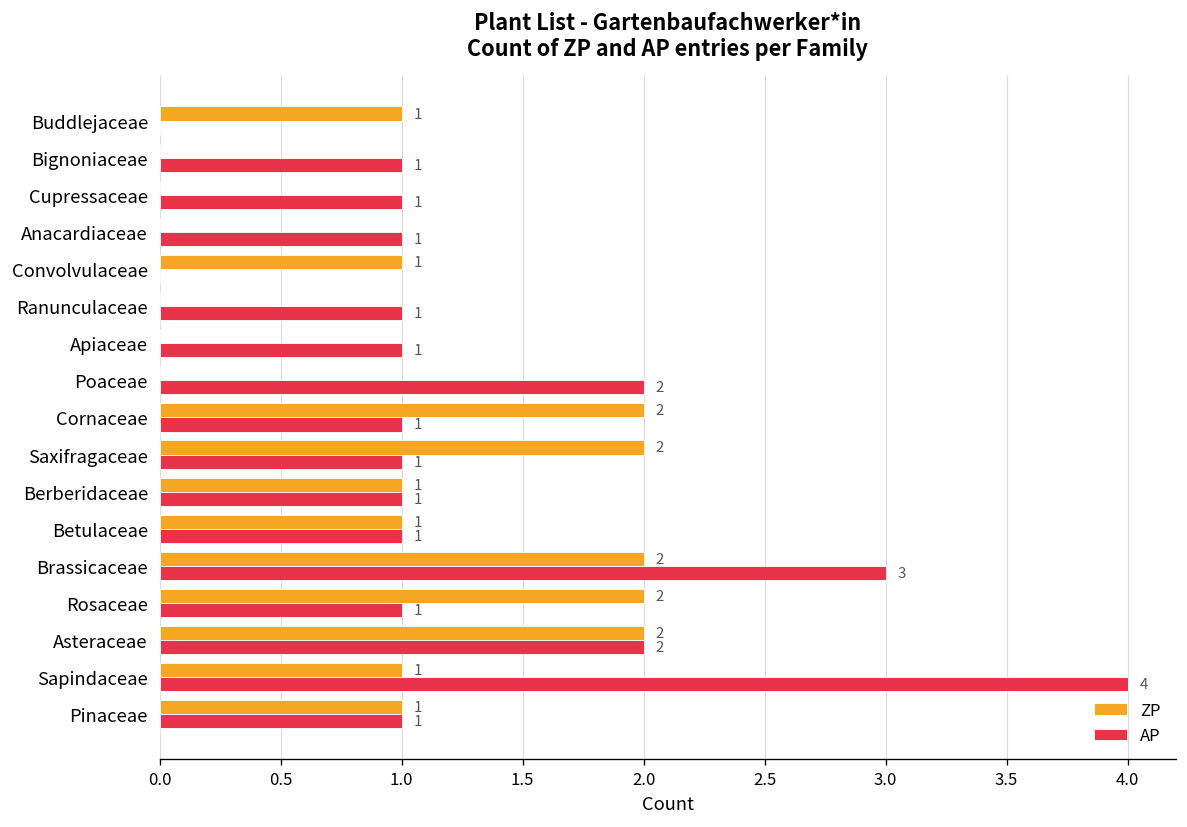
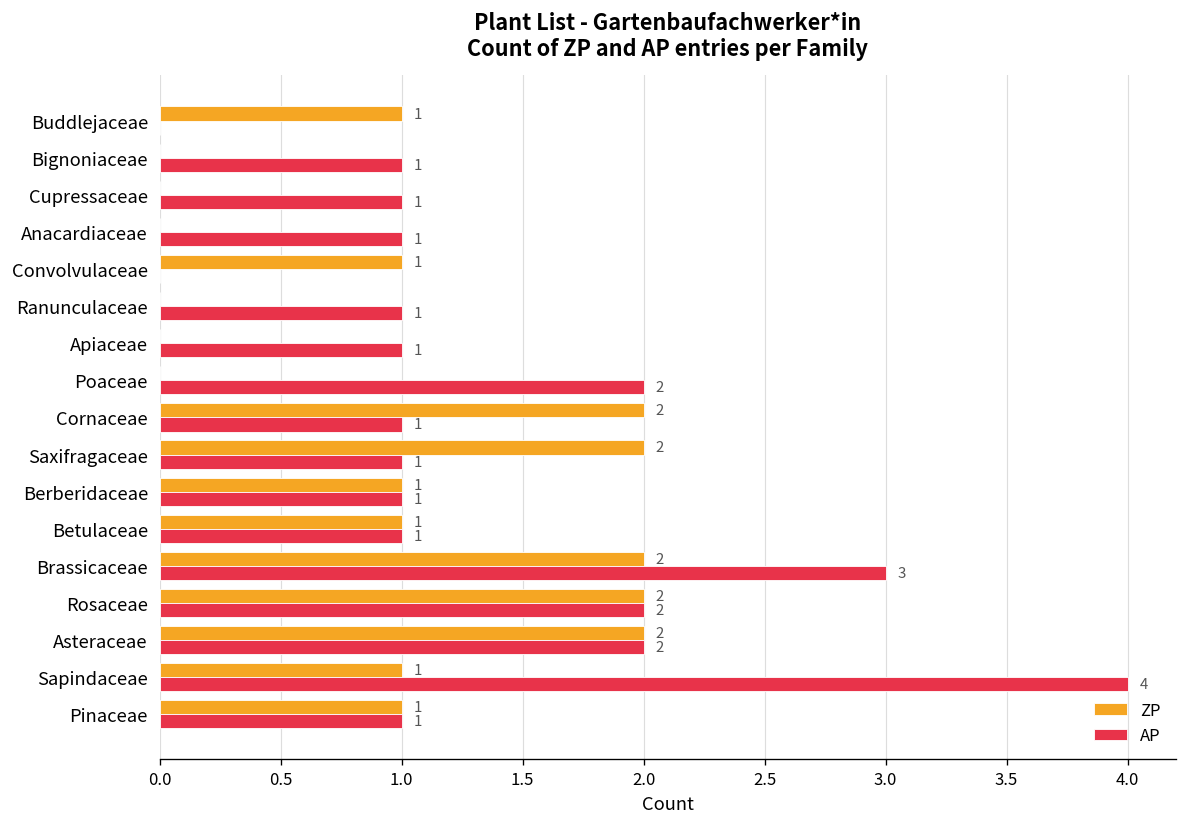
AP, Rosaceae: 1 -> 2
